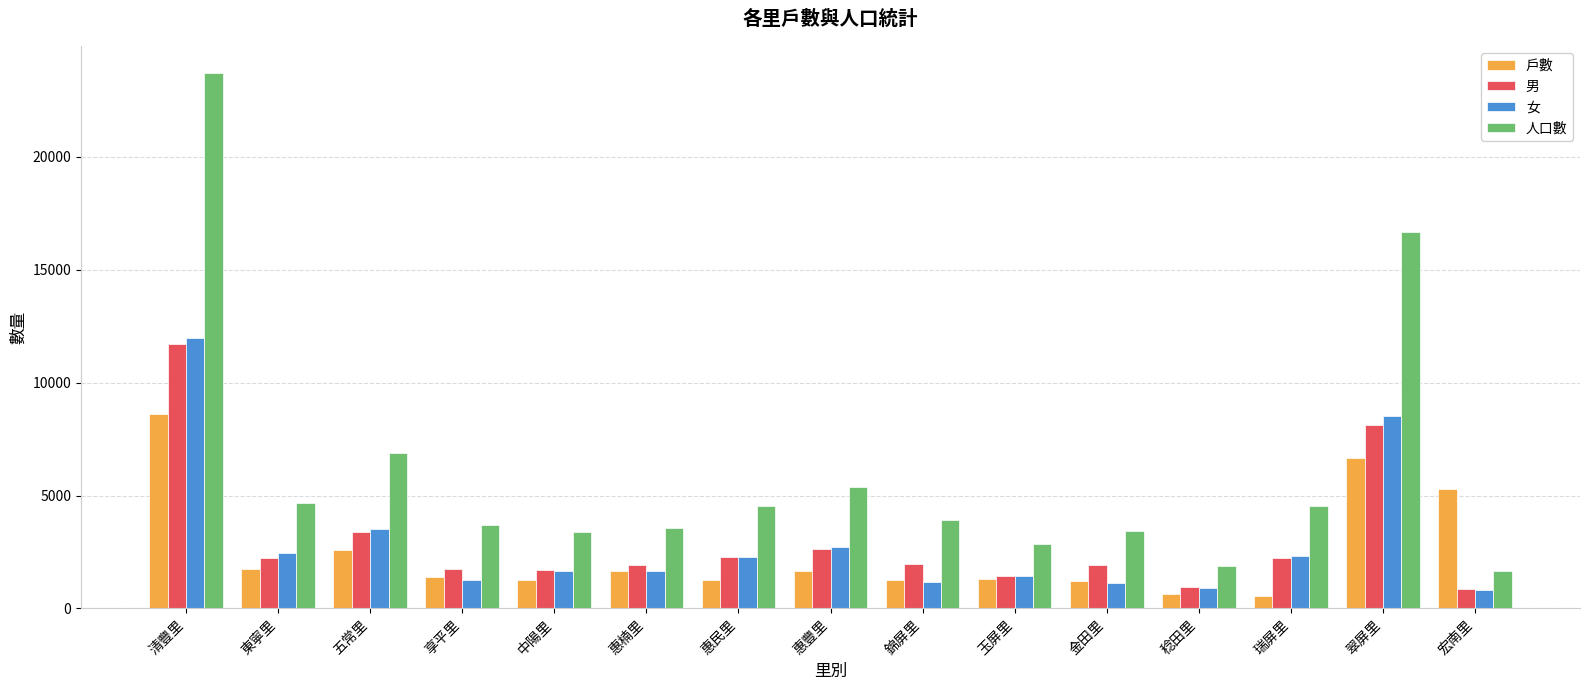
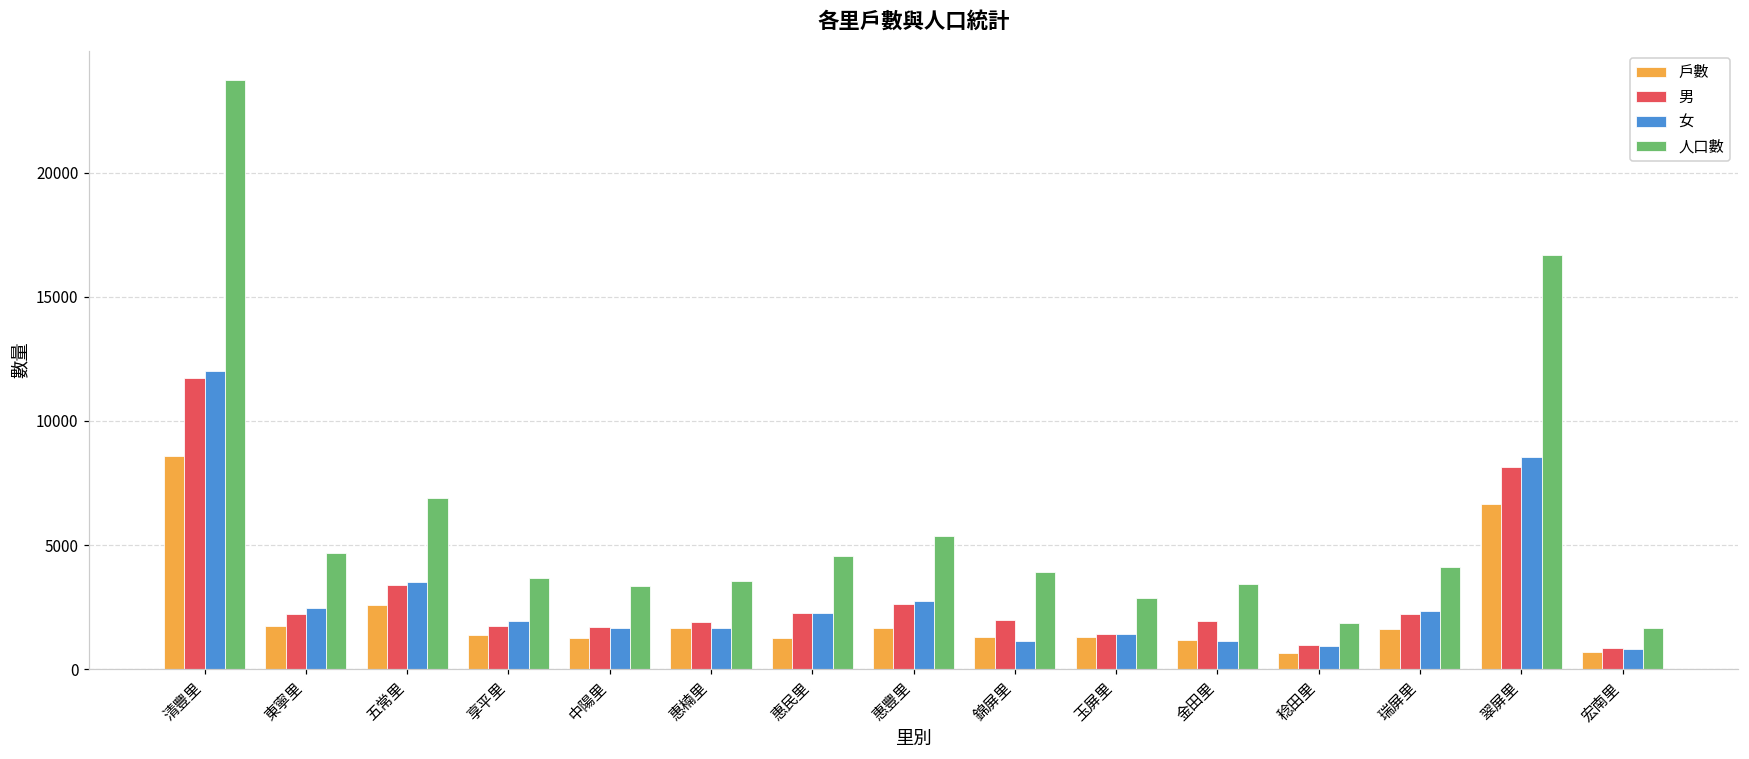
女, 享平里: 1300 -> 1900
戶數, 瑞屏里: 600 -> 1600
人口數, 瑞屏里: 4600 -> 4100
戶數, 宏南里: 5300 -> 700
